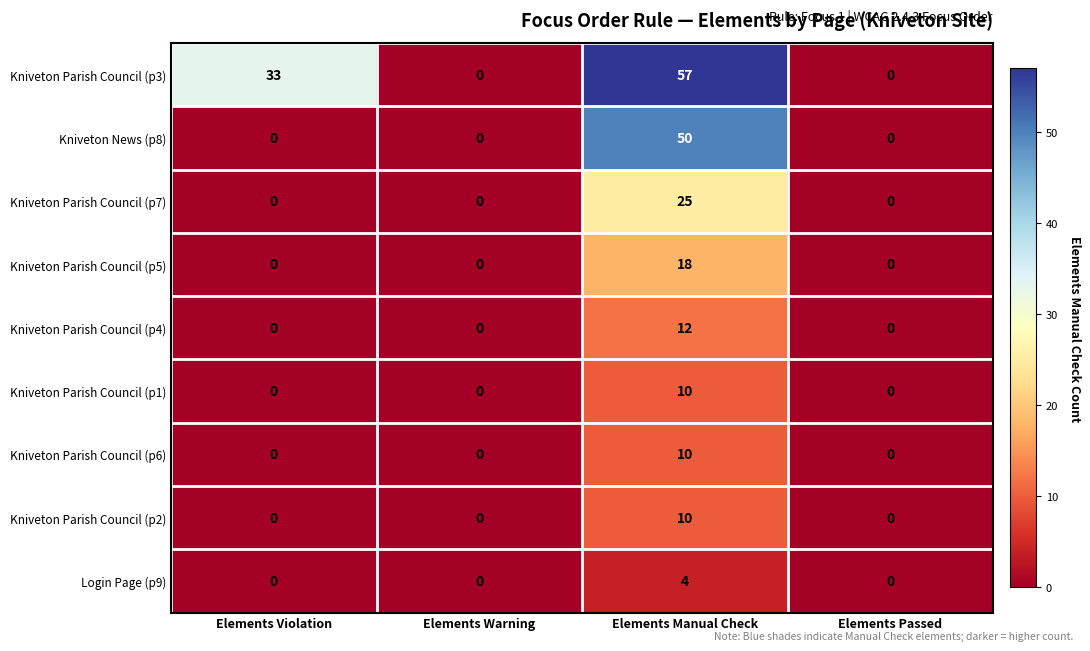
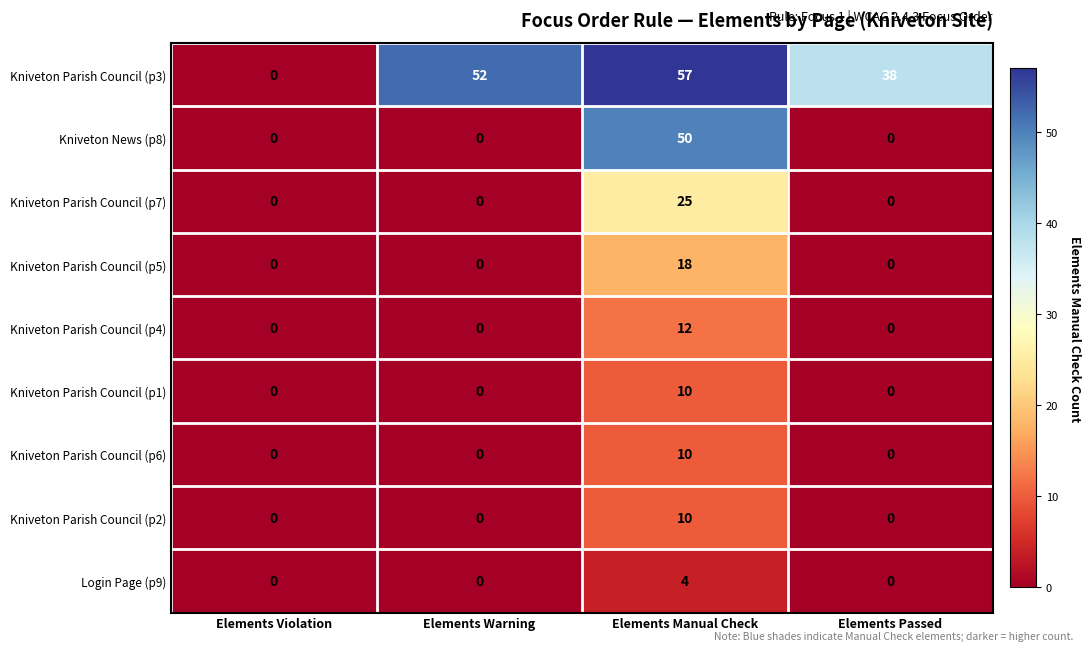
Kniveton Parish Council (p3), Elements Violation: 33 -> 0
Kniveton Parish Council (p3), Elements Warning: 0 -> 52
Kniveton Parish Council (p3), Elements Passed: 0 -> 38
